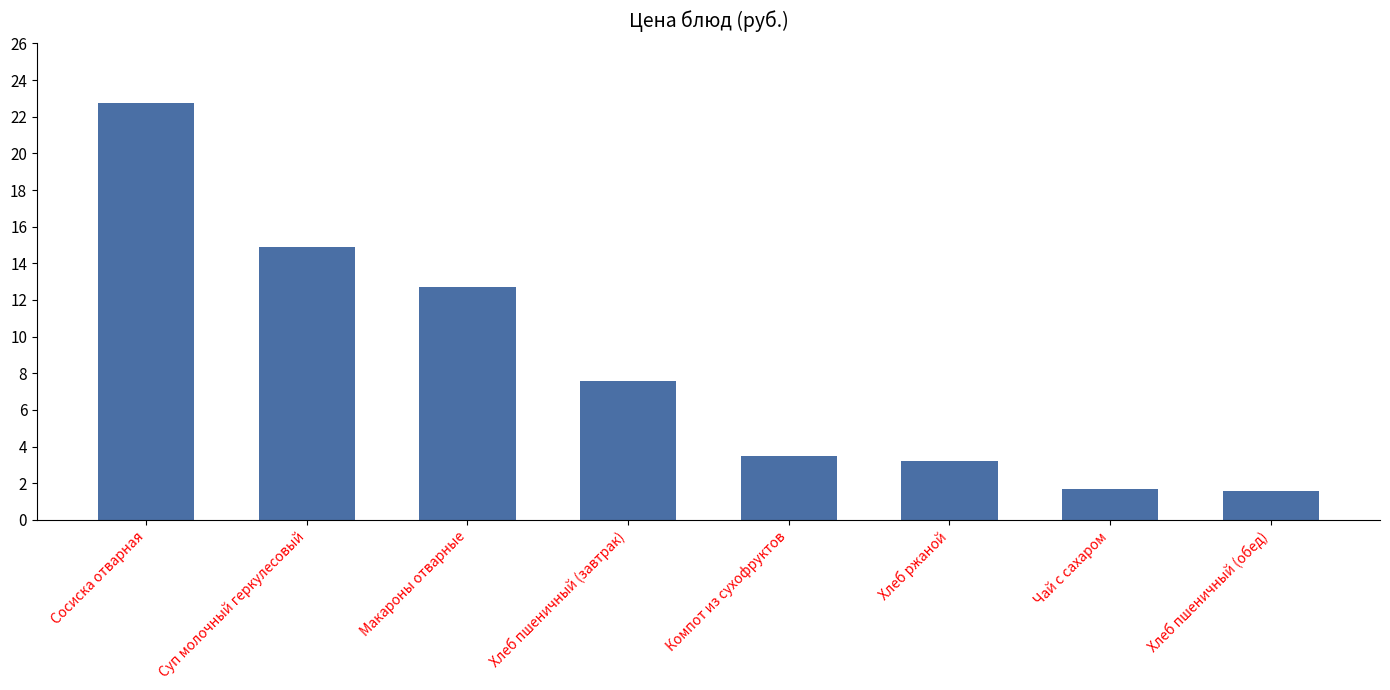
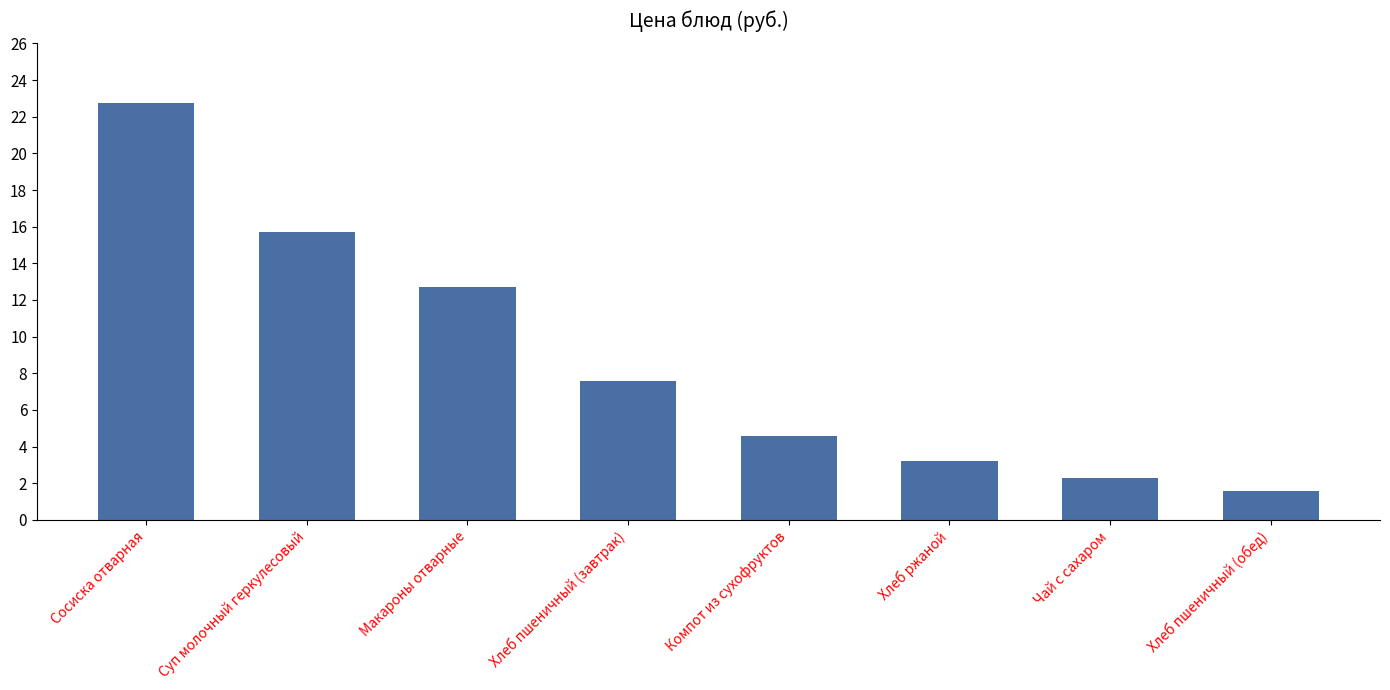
Суп молочный геркулесовый: 14.9 -> 15.7
Компот из сухофруктов: 3.5 -> 4.6
Чай с сахаром: 1.7 -> 2.3
